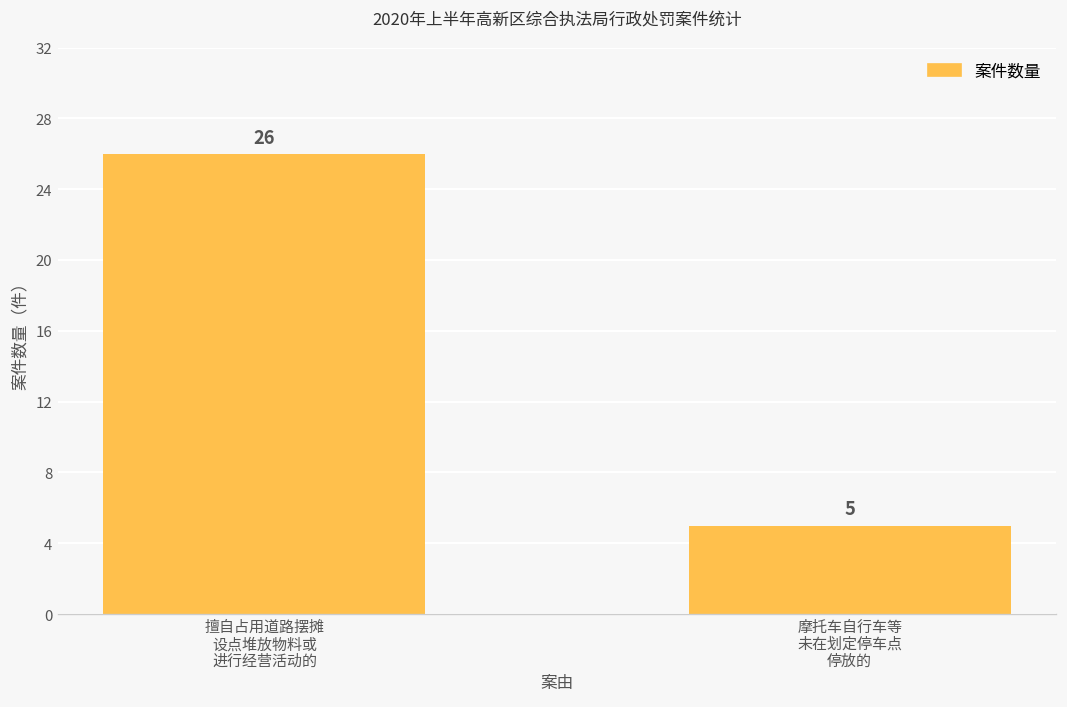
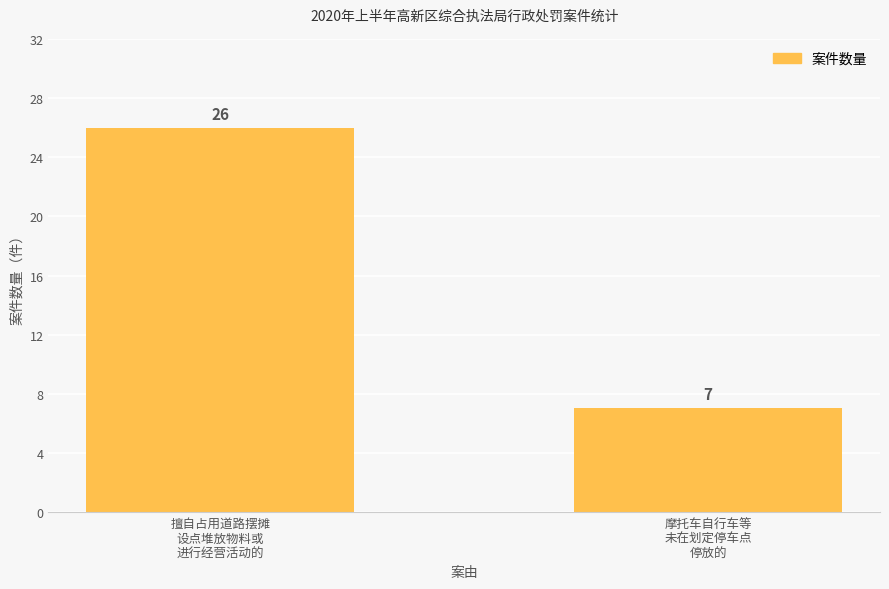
摩托车自行车等 未在划定停车点 停放的: 5 -> 7
